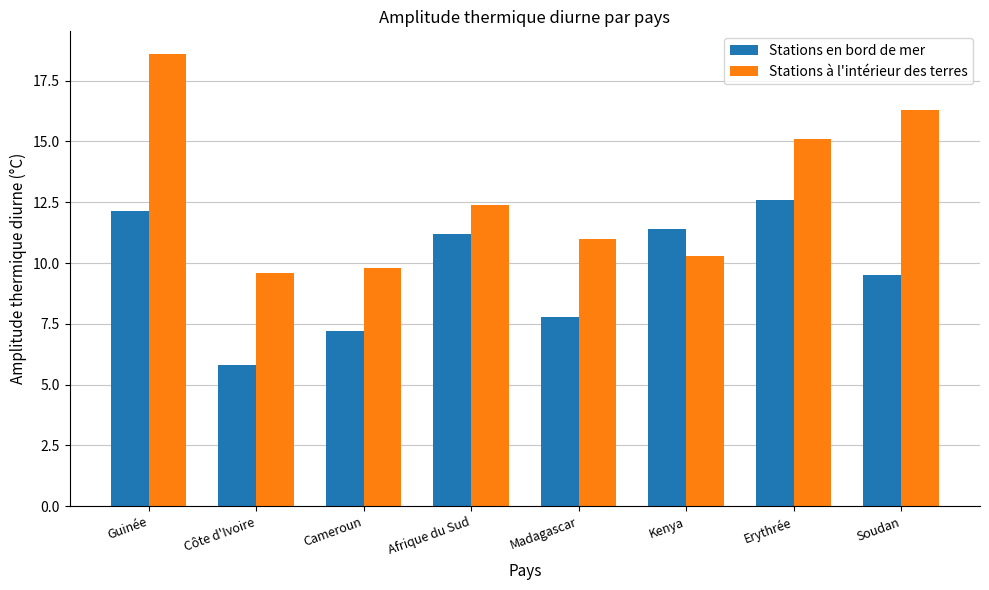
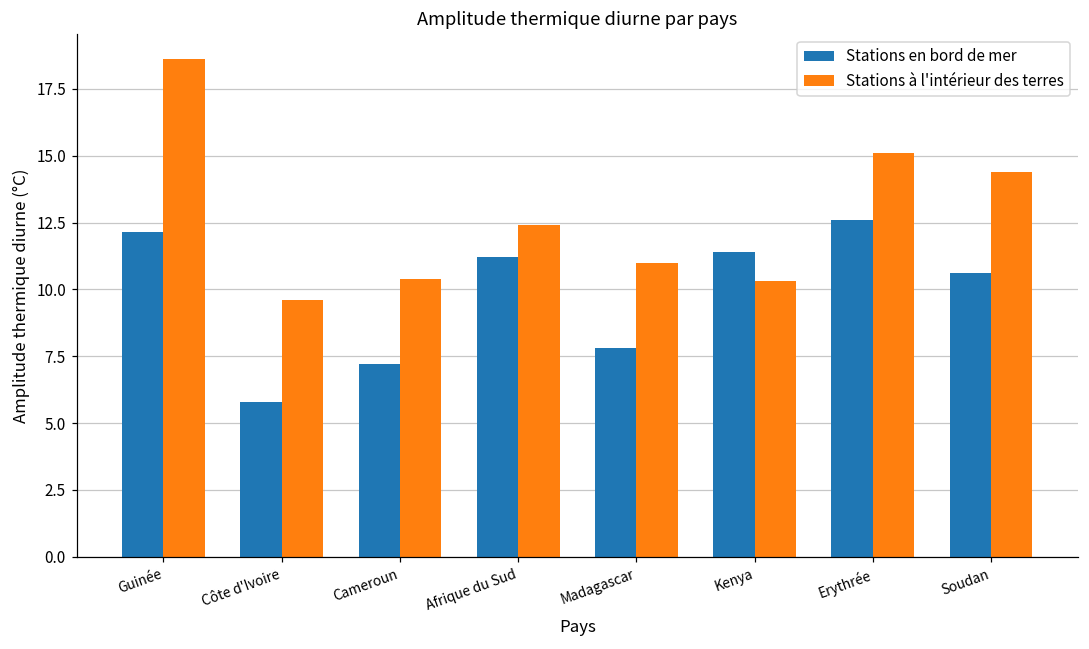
Stations à l'intérieur des terres, Cameroun: 9.8 -> 10.4
Stations en bord de mer, Soudan: 9.5 -> 10.6
Stations à l'intérieur des terres, Soudan: 16.3 -> 14.4
